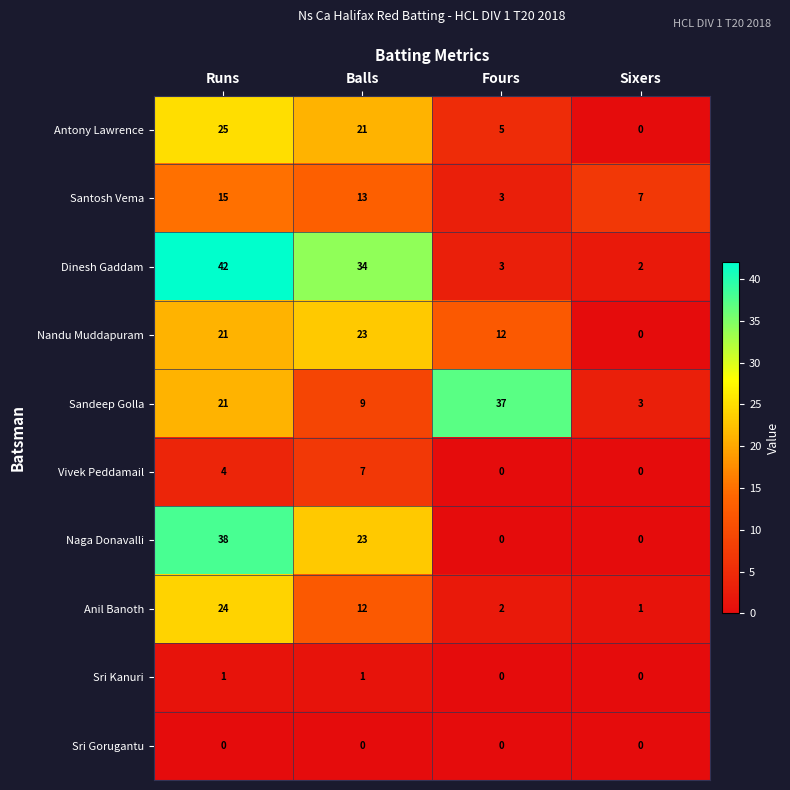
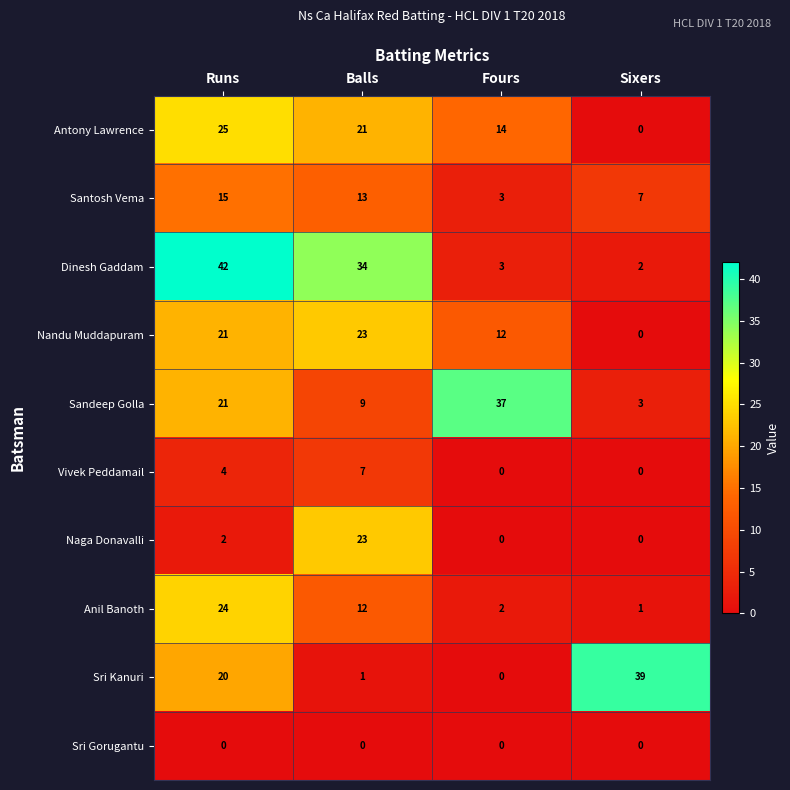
Antony Lawrence, Fours: 5 -> 14
Naga Donavalli, Runs: 38 -> 2
Sri Kanuri, Runs: 1 -> 20
Sri Kanuri, Sixers: 0 -> 39
